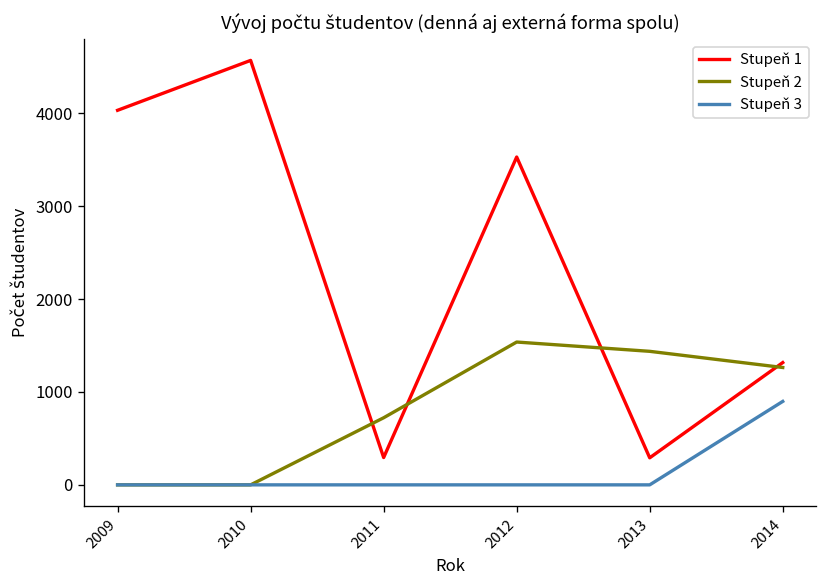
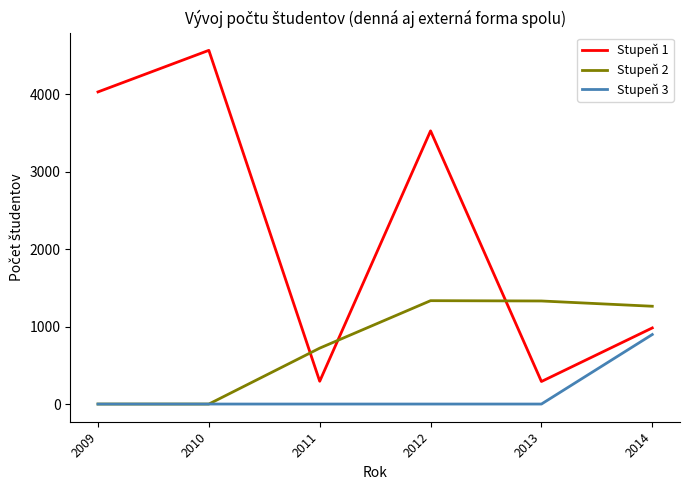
Stupeň 2, 2012: 1500 -> 1300
Stupeň 2, 2013: 1400 -> 1300
Stupeň 1, 2014: 1300 -> 1000
